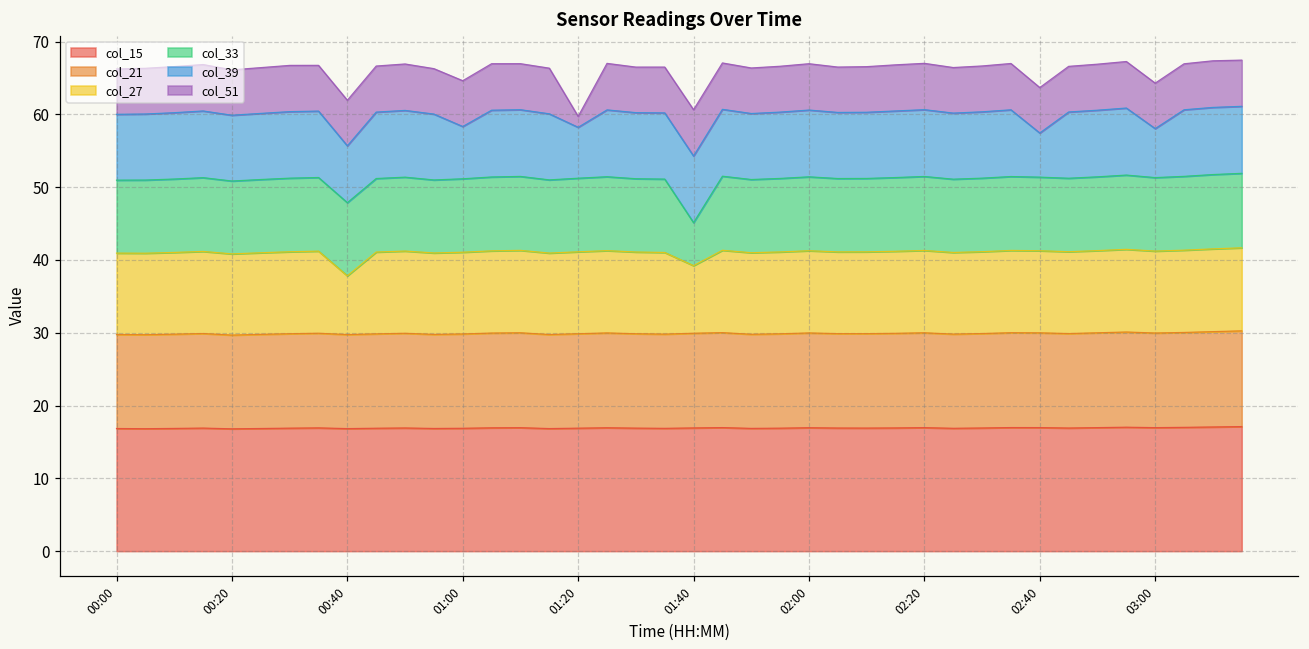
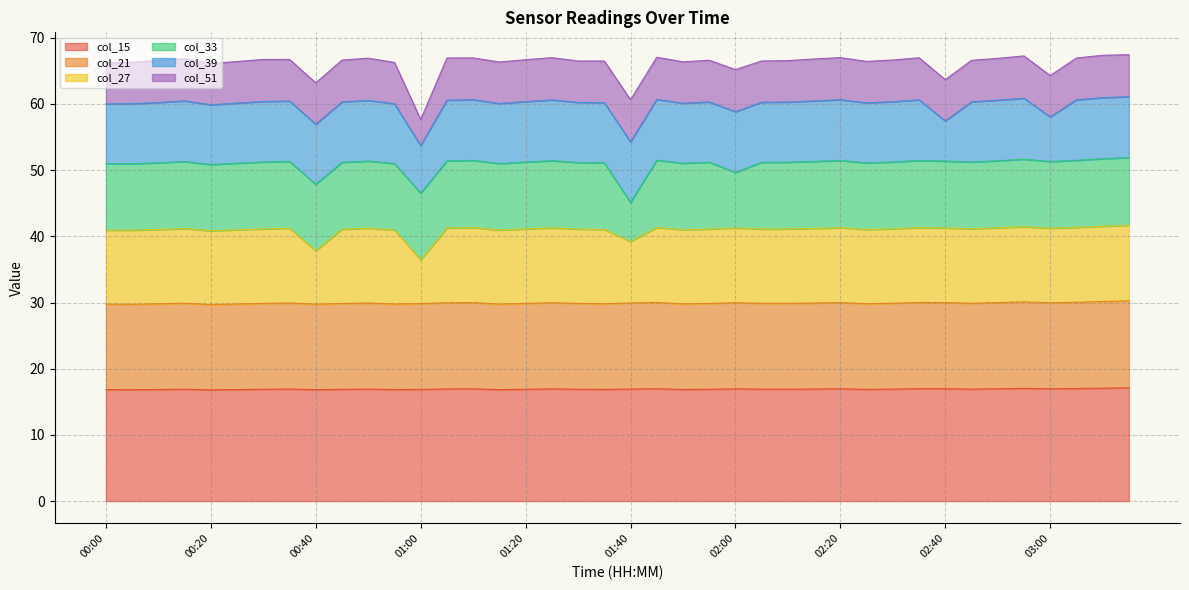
col_39, 00:40: 8 -> 9
col_27, 01:00: 11 -> 7
col_51, 01:00: 6 -> 4
col_39, 01:20: 7 -> 9
col_51, 01:20: 2 -> 6
col_33, 02:00: 10 -> 8
